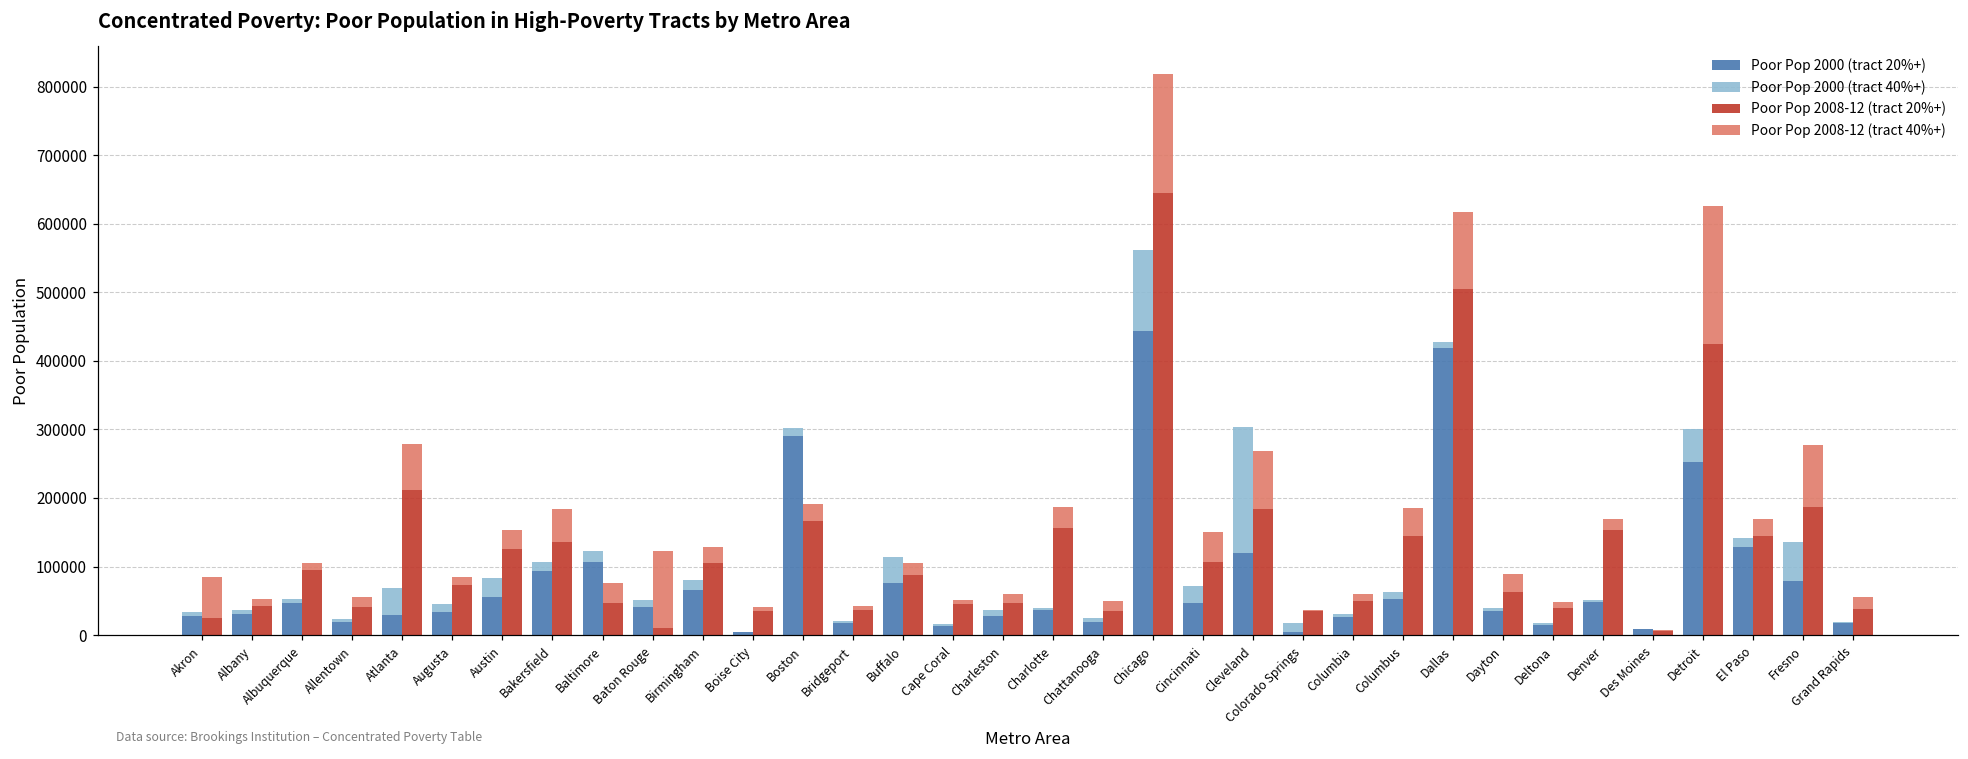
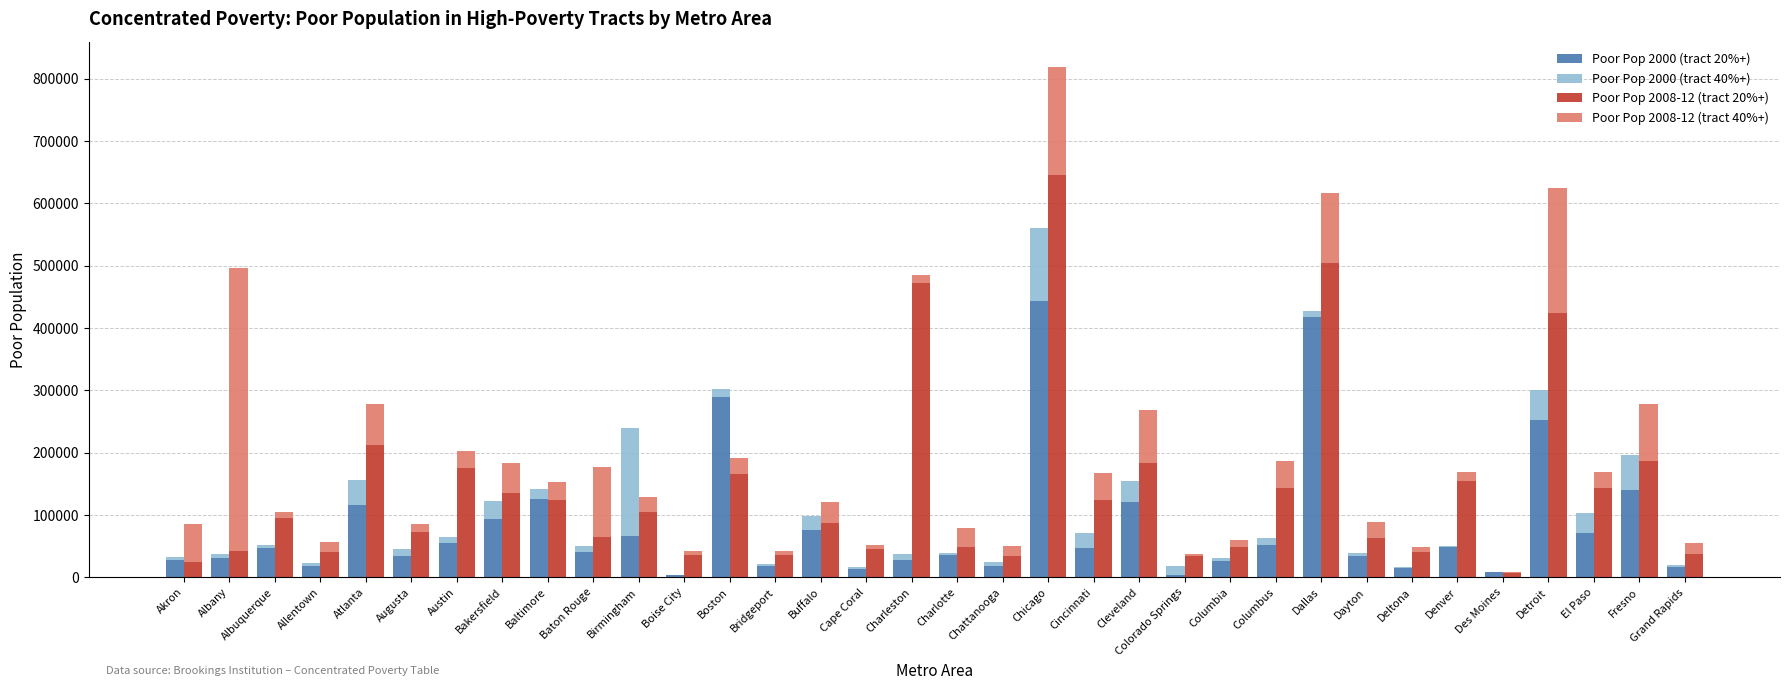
Poor Pop 2008-12 (tract 40%+), Albany: 10000 -> 450000
Poor Pop 2000 (tract 20%+), Atlanta: 30000 -> 120000
Poor Pop 2000 (tract 40%+), Austin: 30000 -> 10000
Poor Pop 2008-12 (tract 20%+), Austin: 130000 -> 180000
Poor Pop 2000 (tract 40%+), Bakersfield: 10000 -> 30000
Poor Pop 2000 (tract 20%+), Baltimore: 110000 -> 130000
Poor Pop 2008-12 (tract 20%+), Baltimore: 50000 -> 120000
Poor Pop 2008-12 (tract 20%+), Baton Rouge: 10000 -> 60000
Poor Pop 2000 (tract 40%+), Birmingham: 20000 -> 170000
Poor Pop 2000 (tract 40%+), Buffalo: 40000 -> 20000
Poor Pop 2008-12 (tract 40%+), Buffalo: 20000 -> 30000
Poor Pop 2008-12 (tract 20%+), Charleston: 50000 -> 470000
Poor Pop 2008-12 (tract 20%+), Charlotte: 160000 -> 50000
Poor Pop 2008-12 (tract 20%+), Cincinnati: 110000 -> 120000
Poor Pop 2000 (tract 40%+), Cleveland: 180000 -> 30000
Poor Pop 2000 (tract 20%+), El Paso: 130000 -> 70000
Poor Pop 2000 (tract 40%+), El Paso: 10000 -> 30000
Poor Pop 2000 (tract 20%+), Fresno: 80000 -> 140000
